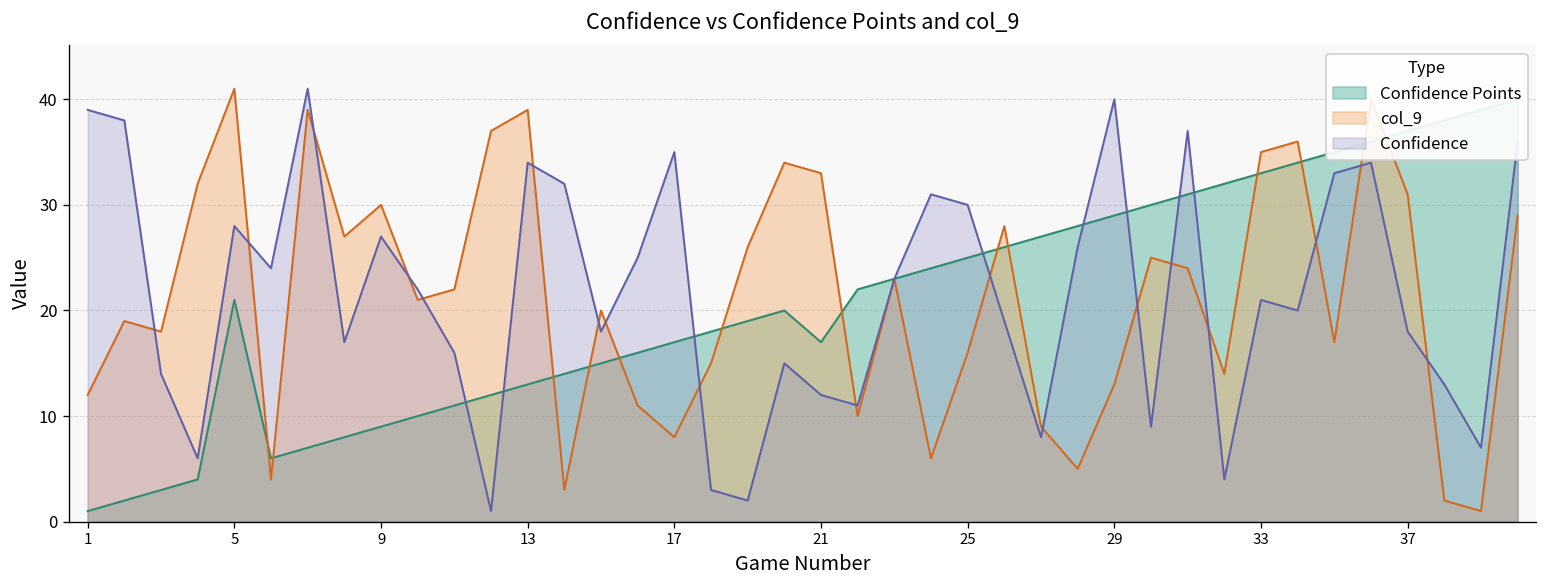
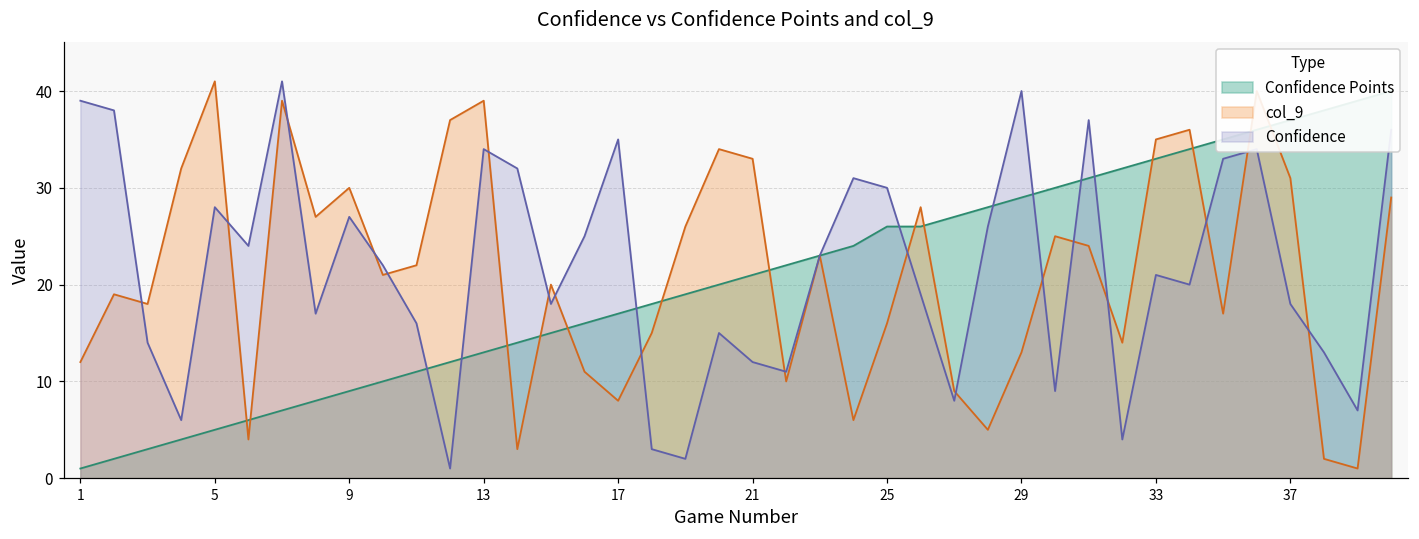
Confidence Points, 5: 21 -> 5
Confidence Points, 21: 17 -> 21
Confidence Points, 25: 25 -> 26
